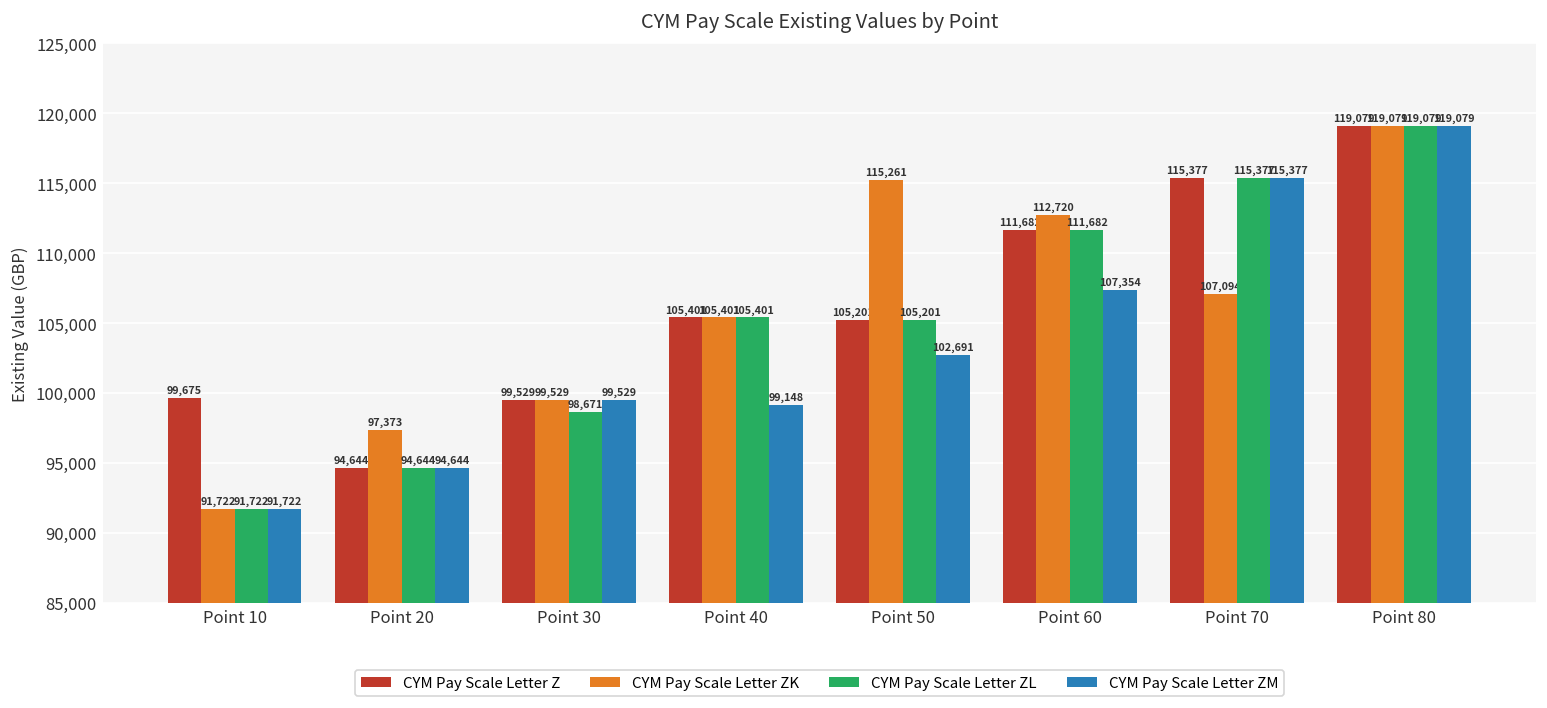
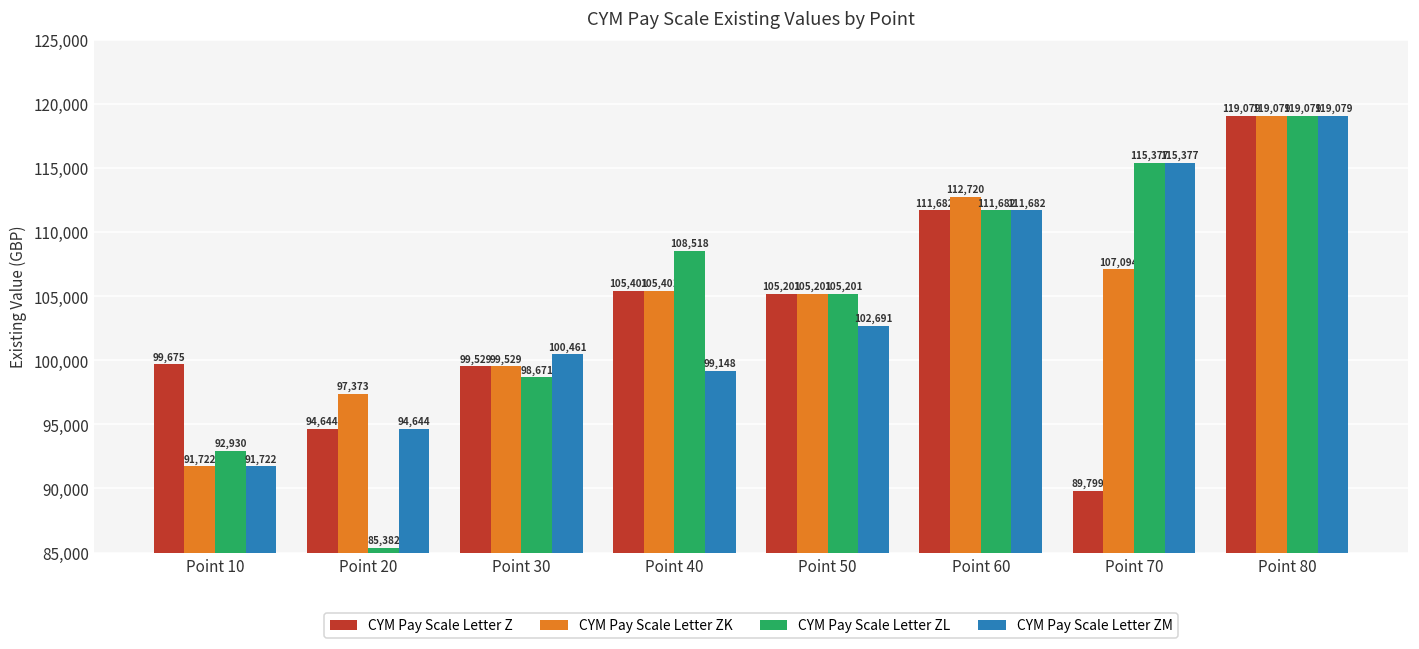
CYM Pay Scale Letter ZL, Point 10: 91,722 -> 92,930
CYM Pay Scale Letter ZL, Point 20: 94,644 -> 85,382
CYM Pay Scale Letter ZM, Point 30: 99,529 -> 100,461
CYM Pay Scale Letter ZL, Point 40: 105,401 -> 108,518
CYM Pay Scale Letter ZK, Point 50: 115,261 -> 105,201
CYM Pay Scale Letter ZM, Point 60: 107,354 -> 111,682
CYM Pay Scale Letter Z, Point 70: 115,377 -> 89,799
